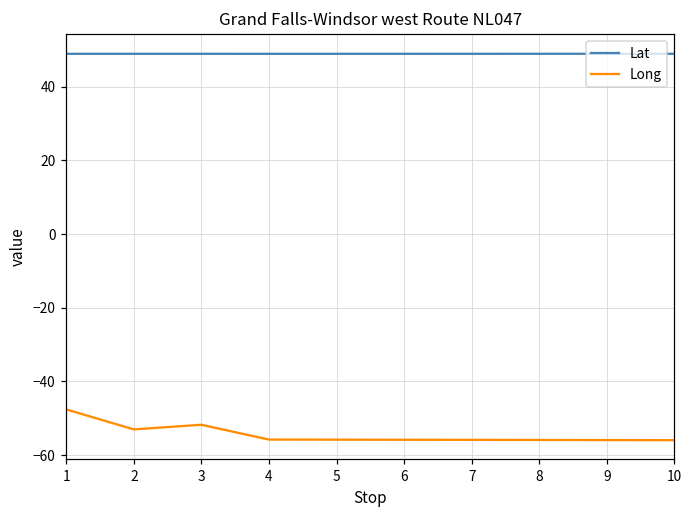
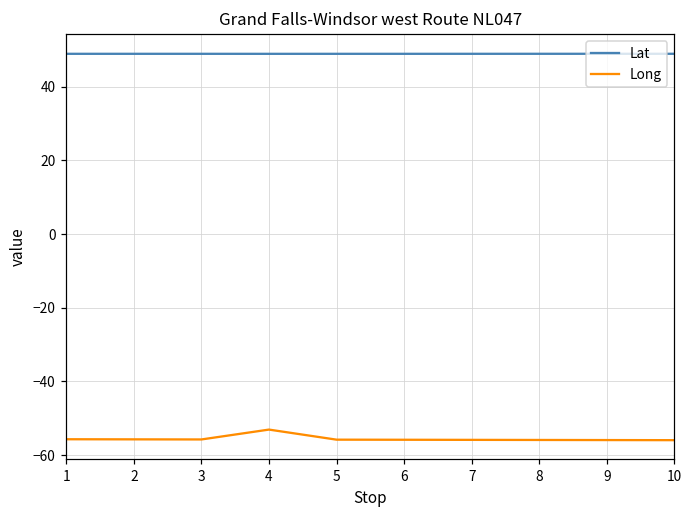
Long, 1: -48 -> -56
Long, 2: -53 -> -56
Long, 3: -52 -> -56
Long, 4: -56 -> -53
